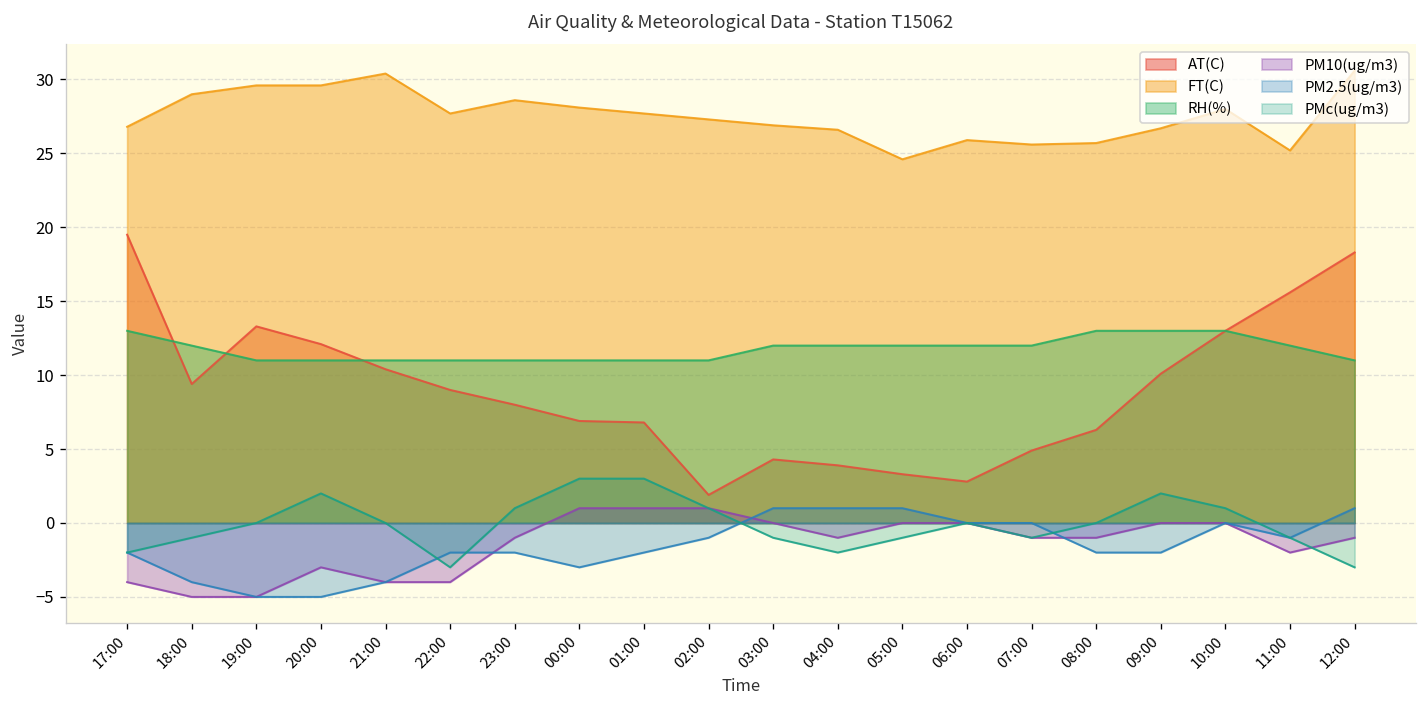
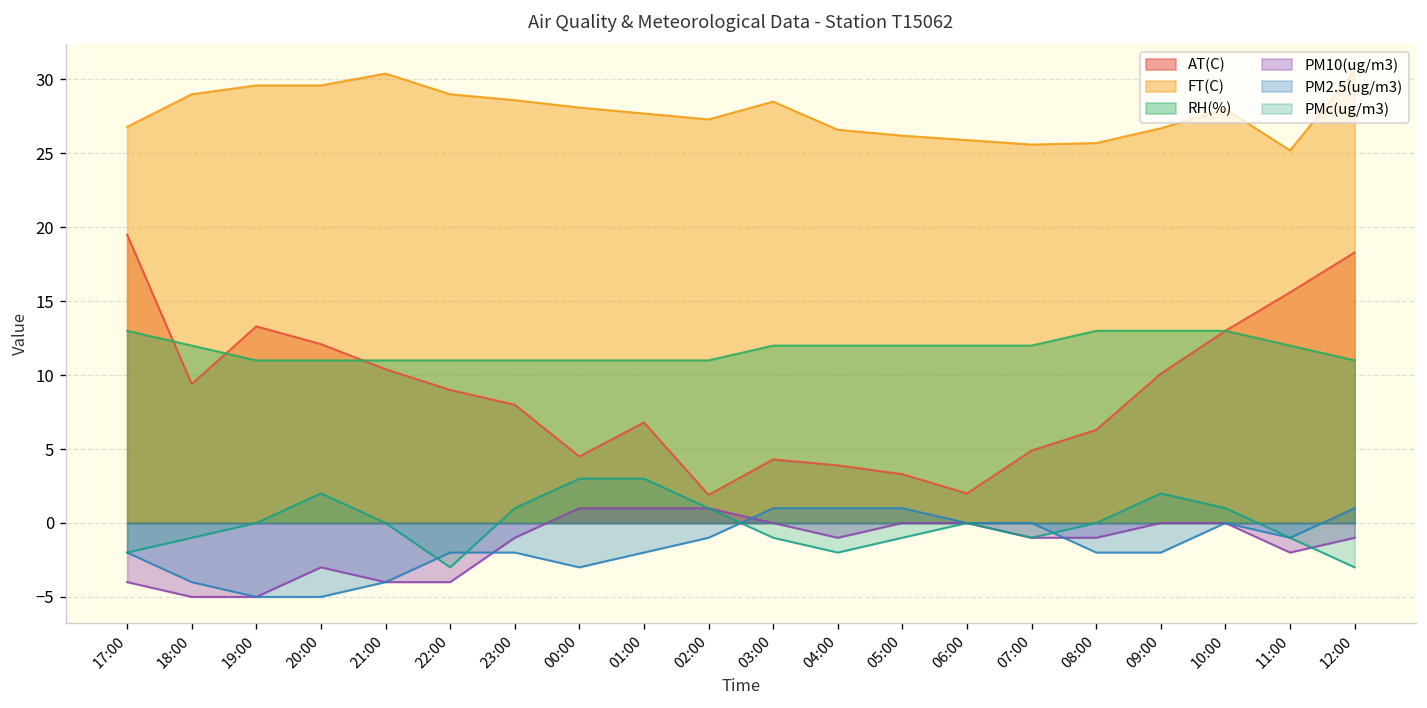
FT(C), 22:00: 27.7 -> 29.0
AT(C), 00:00: 6.9 -> 4.5
FT(C), 03:00: 26.9 -> 28.5
FT(C), 05:00: 24.6 -> 26.2
AT(C), 06:00: 2.8 -> 2.0
